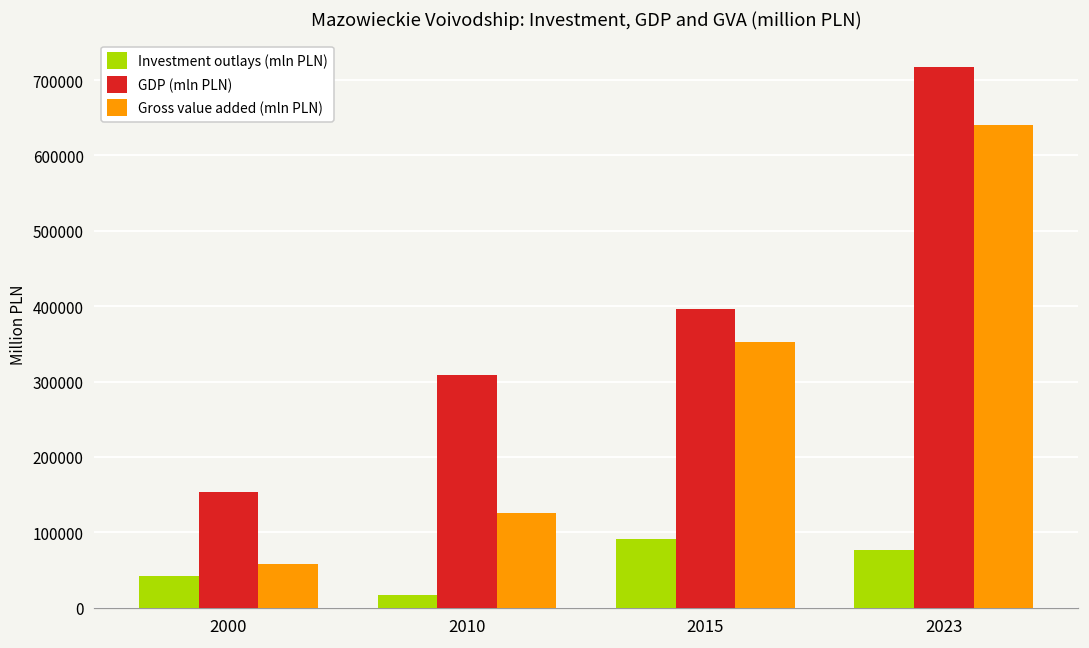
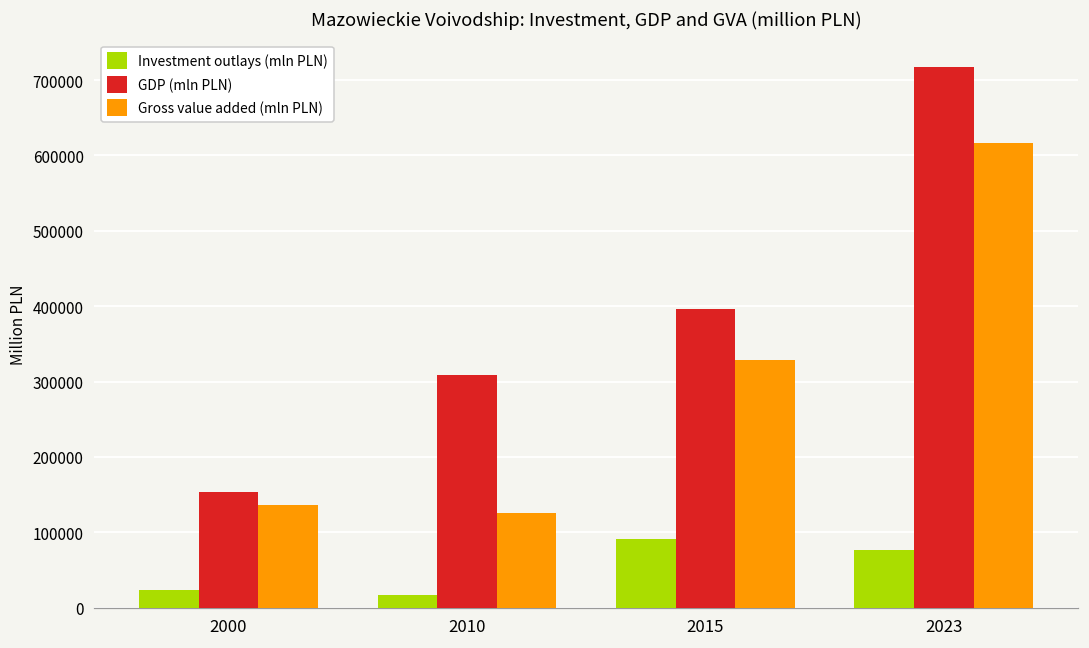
Investment outlays (mln PLN), 2000: 40000 -> 20000
Gross value added (mln PLN), 2000: 60000 -> 140000
Gross value added (mln PLN), 2015: 350000 -> 330000
Gross value added (mln PLN), 2023: 640000 -> 620000
